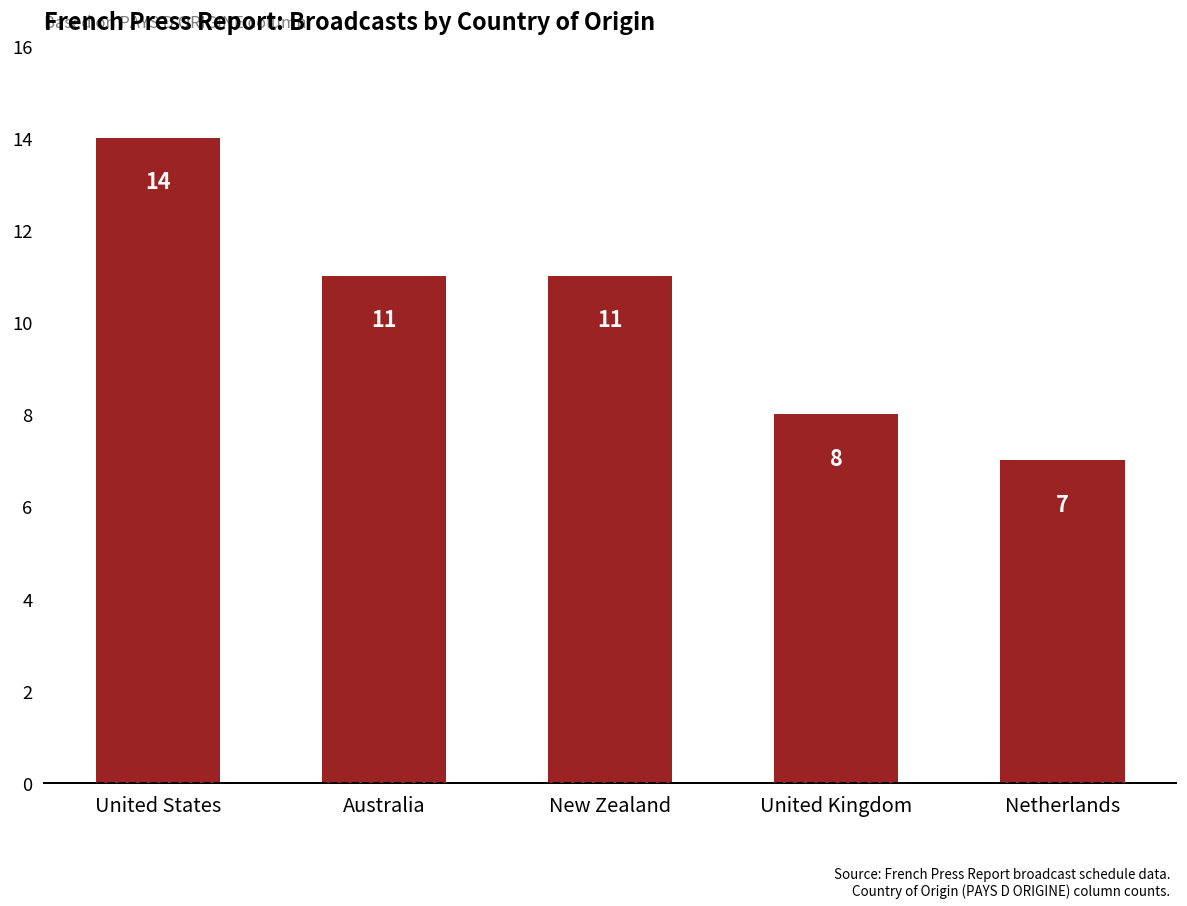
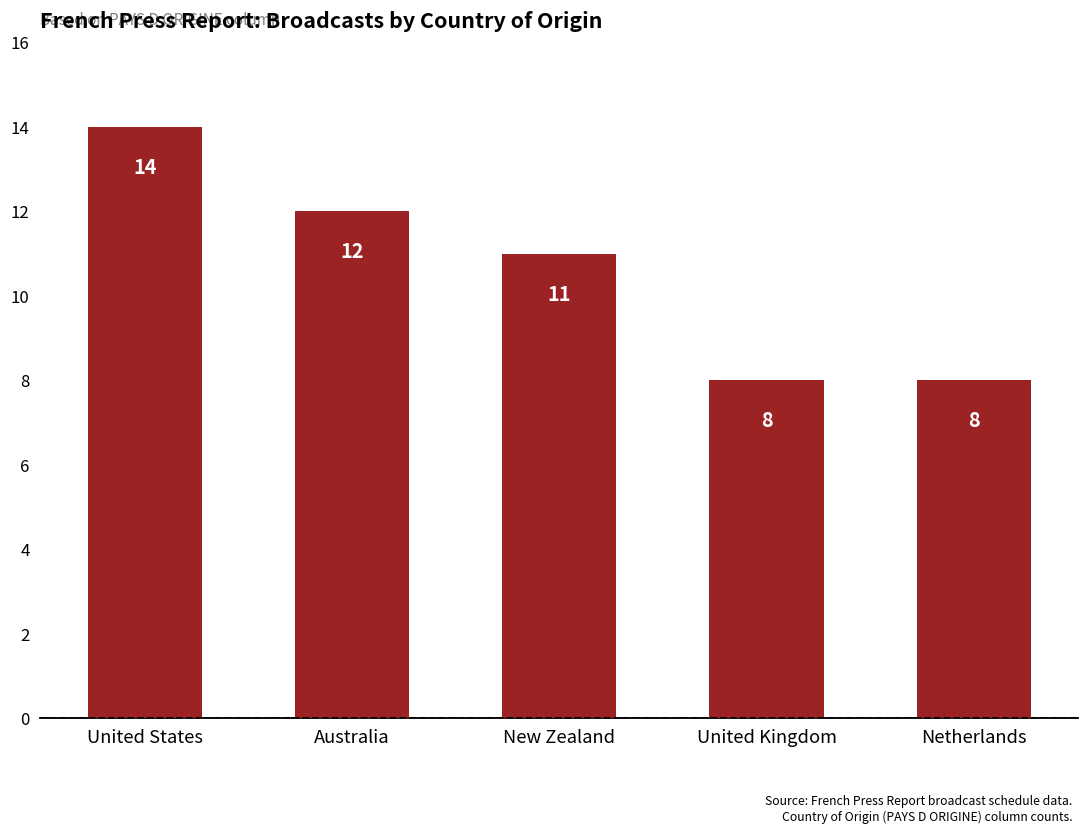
Australia: 11 -> 12
Netherlands: 7 -> 8
